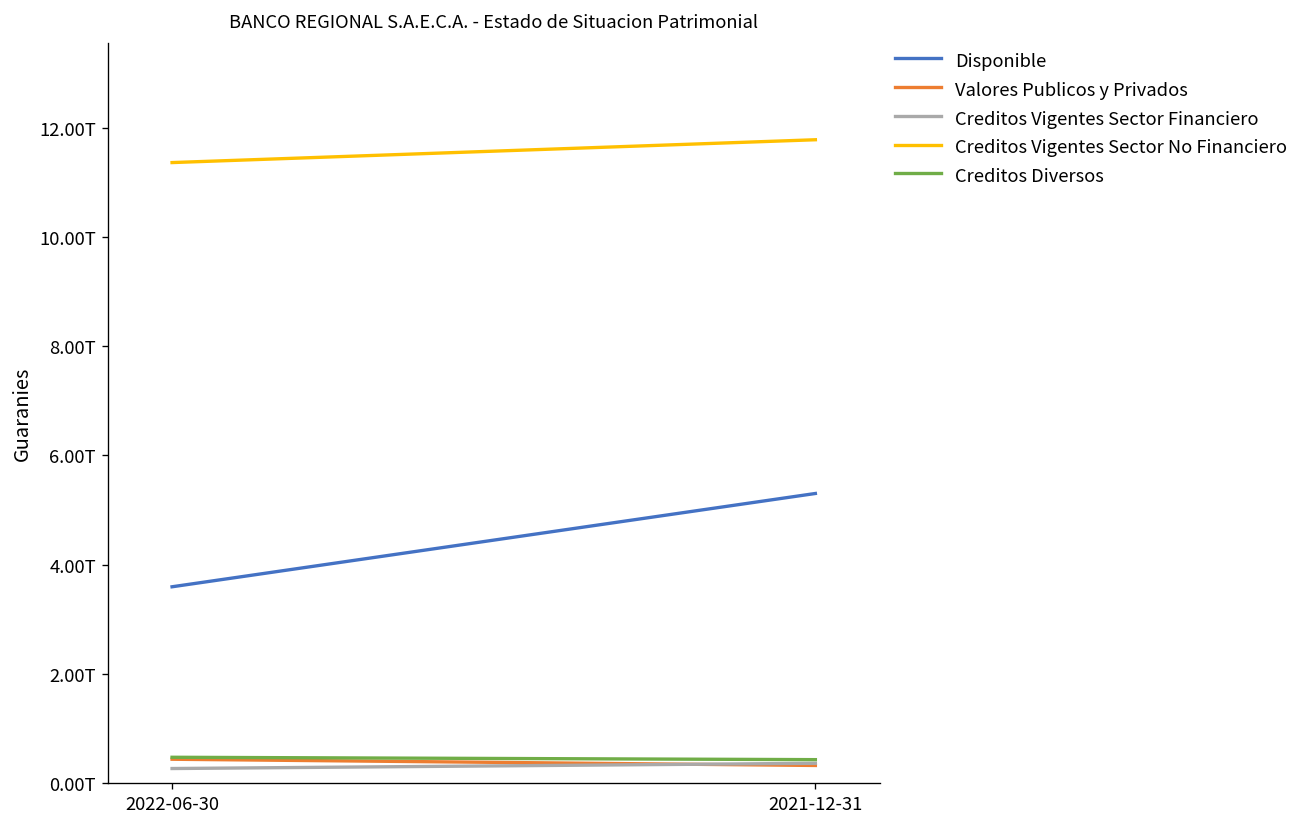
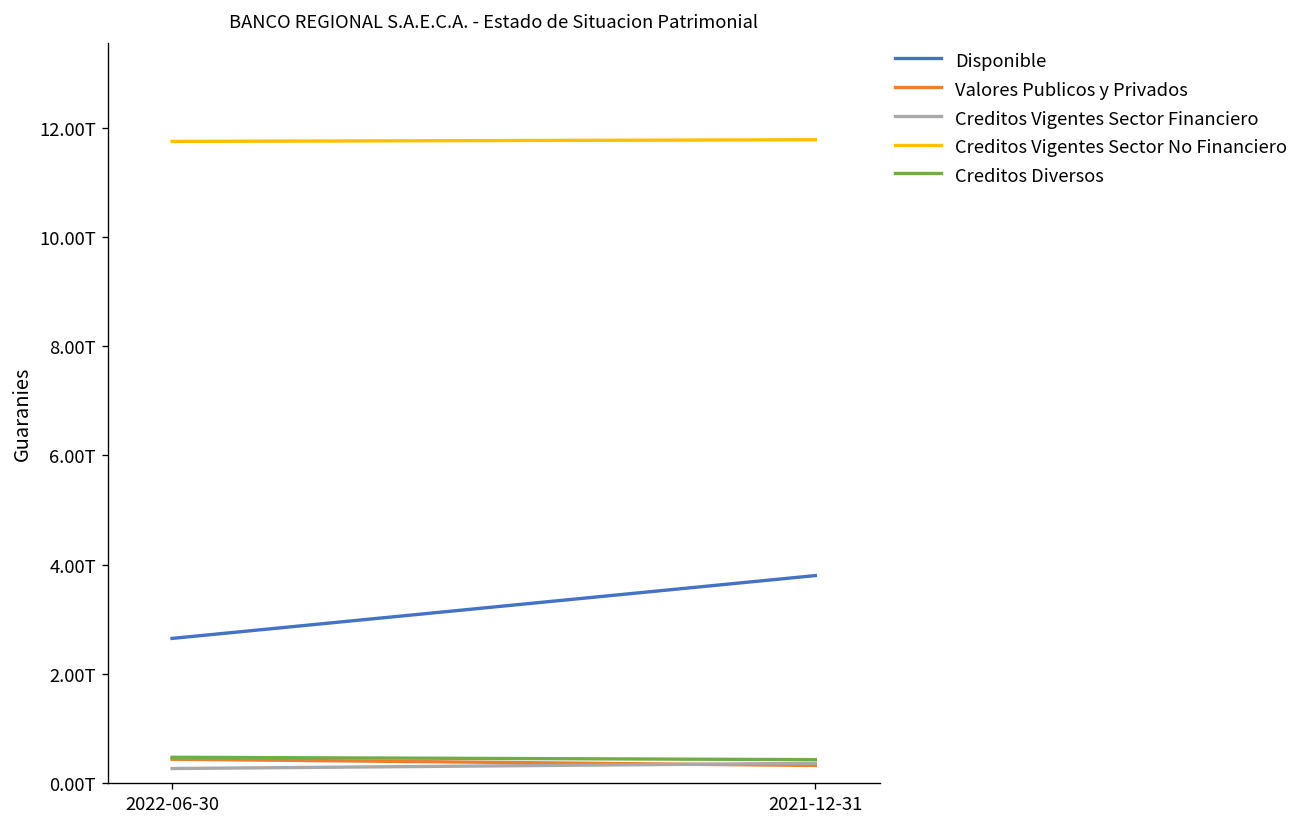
Disponible, 2022-06-30: 3.6T -> 2.6T
Creditos Vigentes Sector No Financiero, 2022-06-30: 11.4T -> 11.8T
Disponible, 2021-12-31: 5.3T -> 3.8T
